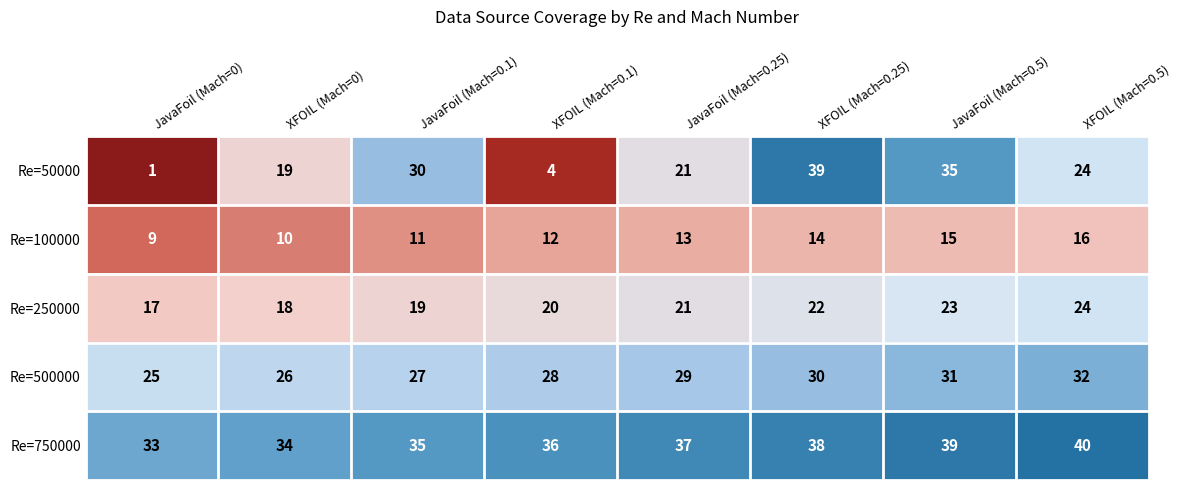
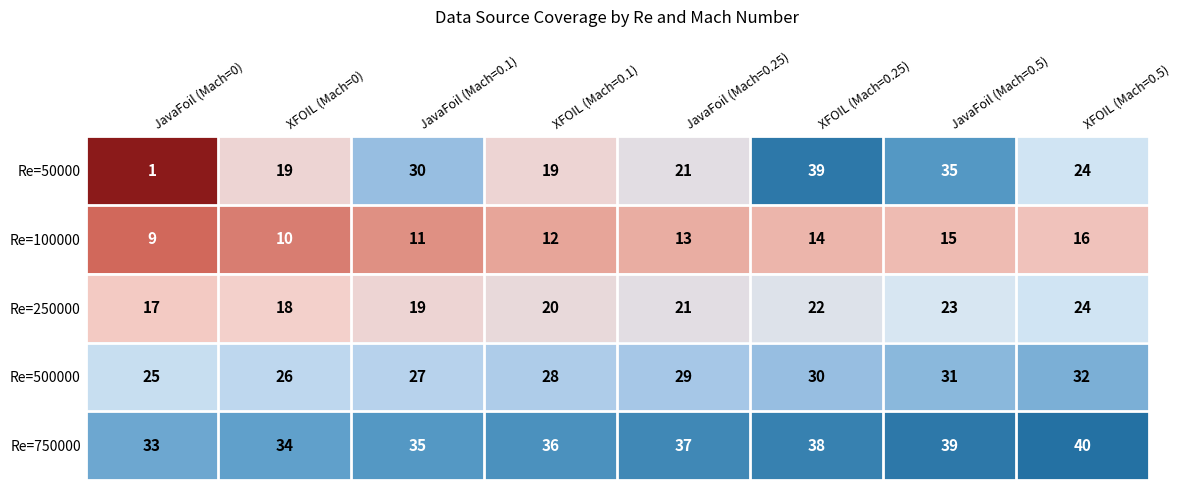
Re=50000, XFOIL (Mach=0.1): 4 -> 19
